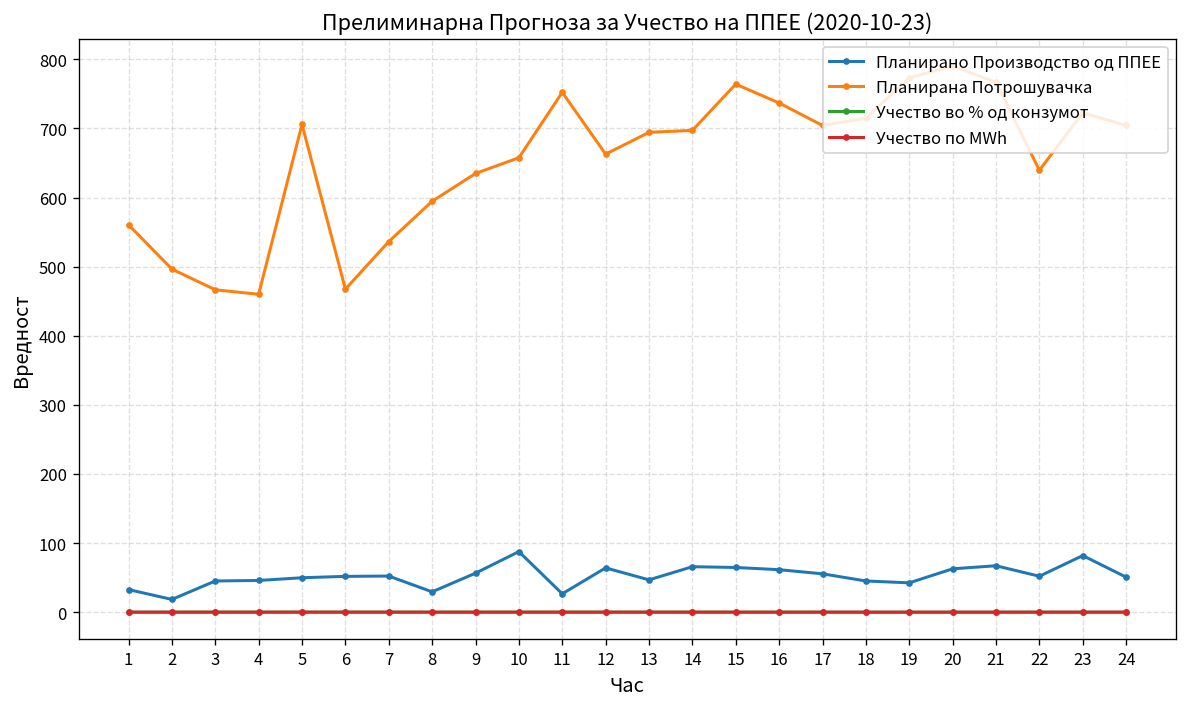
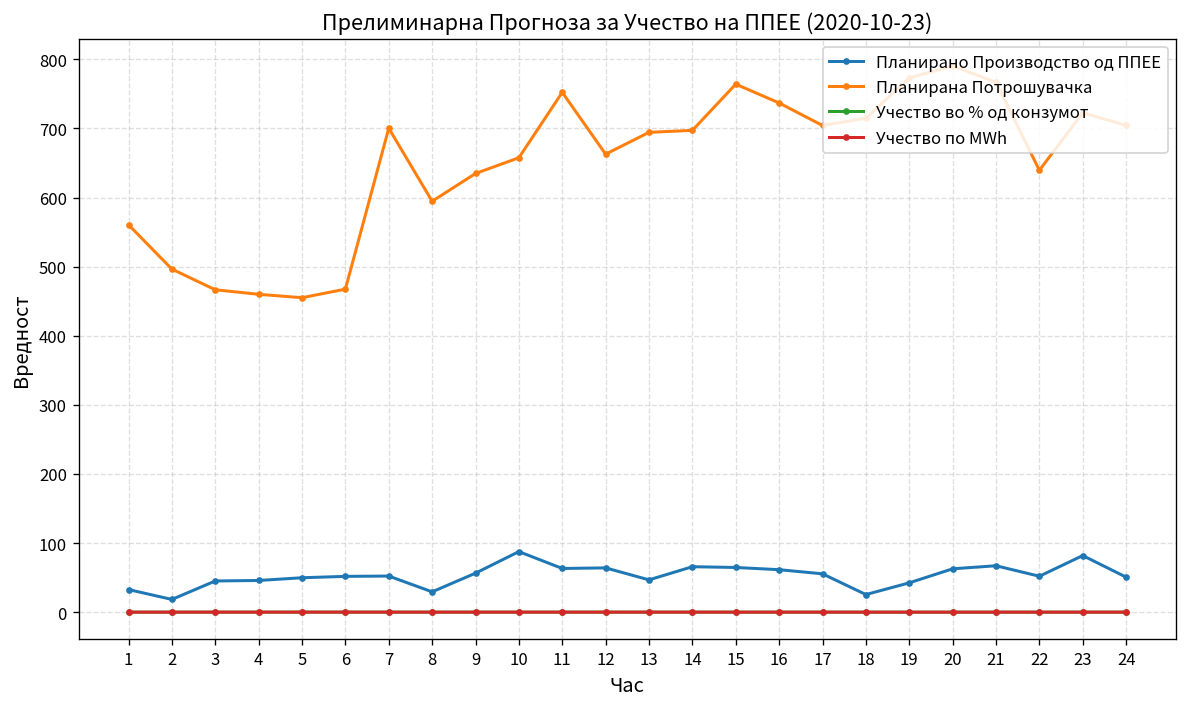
Планирана Потрошувачка, 5: 710 -> 460
Планирана Потрошувачка, 7: 540 -> 700
Планирано Производство од ППЕЕ, 11: 30 -> 60
Планирано Производство од ППЕЕ, 18: 50 -> 30
